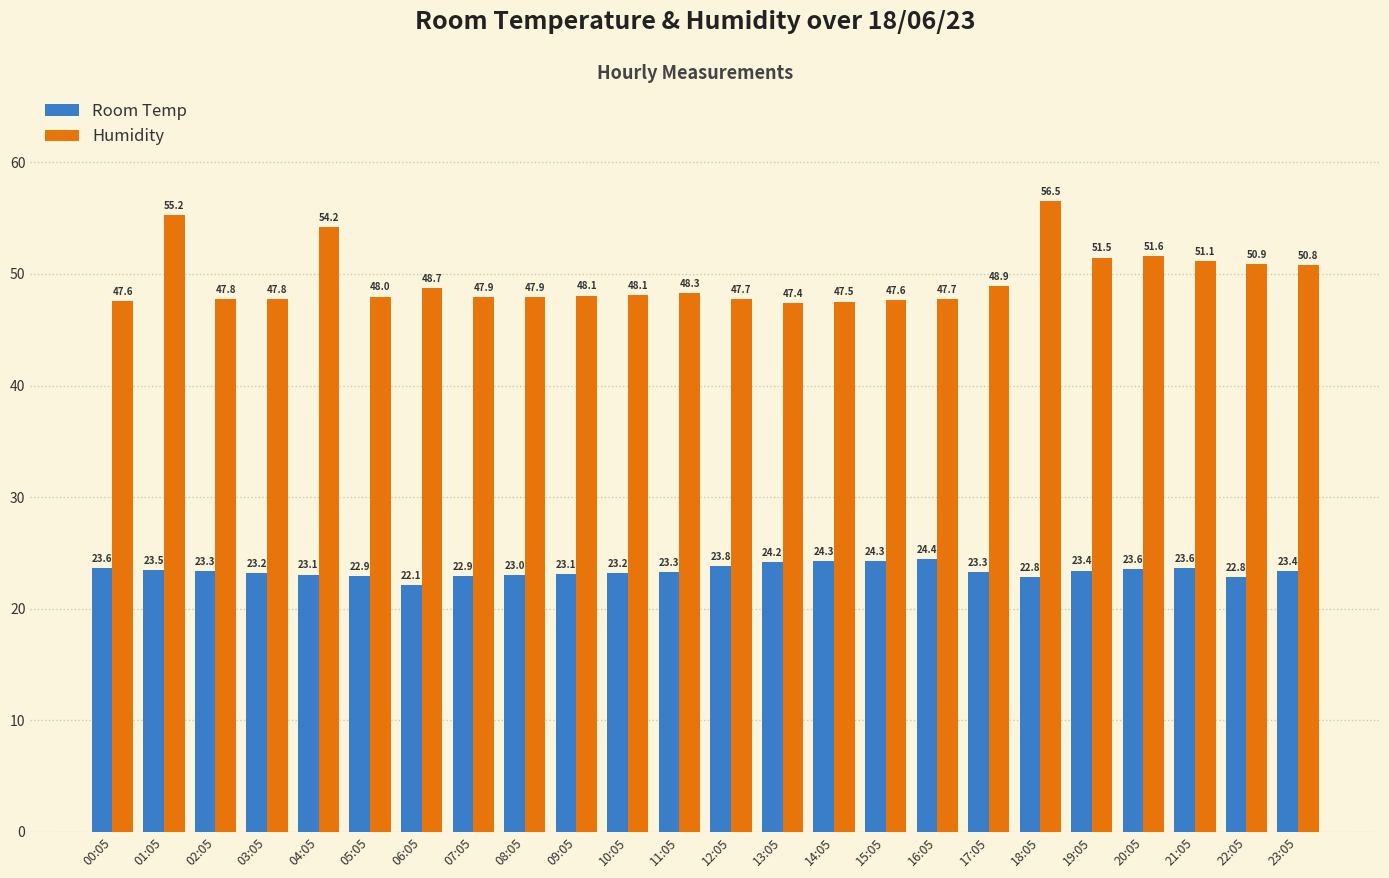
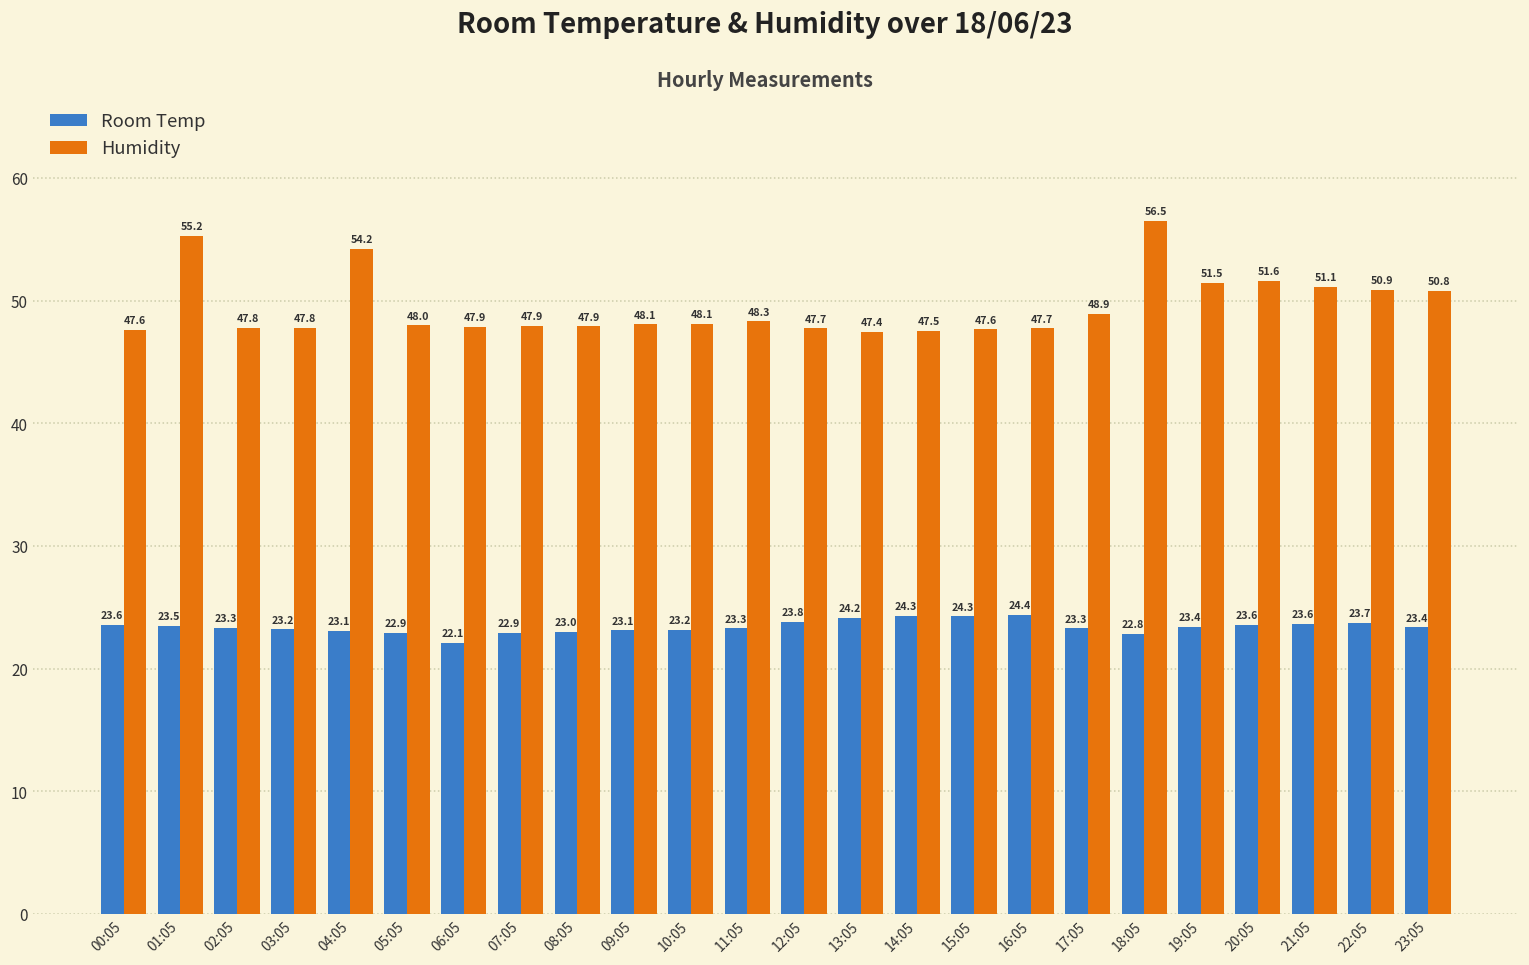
Humidity, 06:05: 48.7 -> 47.9
Room Temp, 22:05: 22.8 -> 23.7
